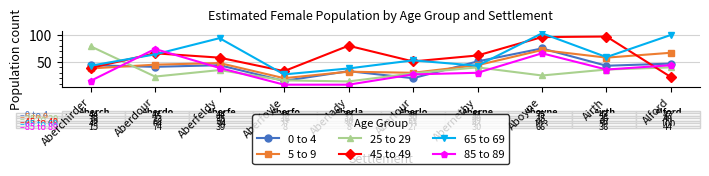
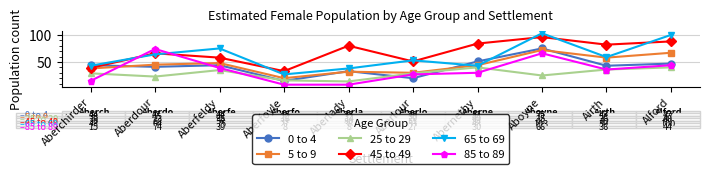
25 to 29, Aberchirder: 79 -> 29
65 to 69, Aberfeldy: 94 -> 75
45 to 49, Abernethy: 60 -> 80
45 to 49, Airth: 97 -> 82
45 to 49, Alford: 22 -> 88
